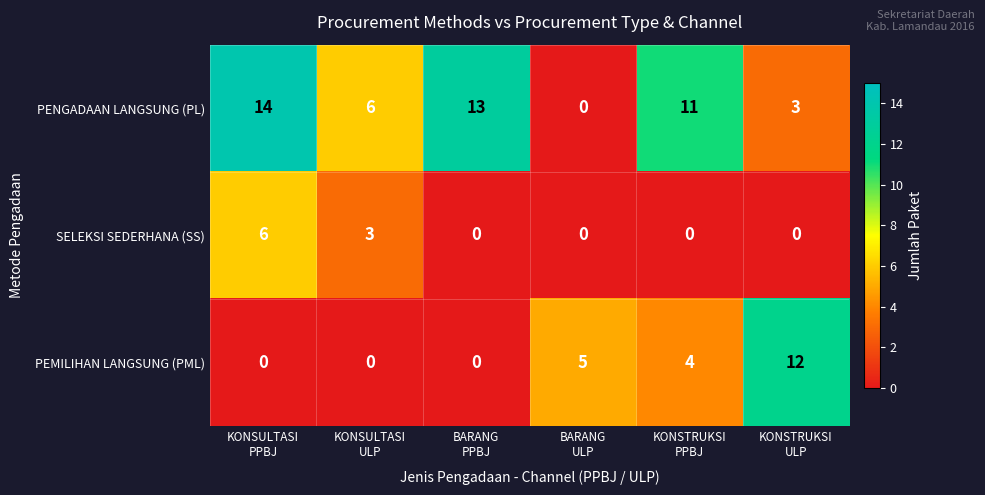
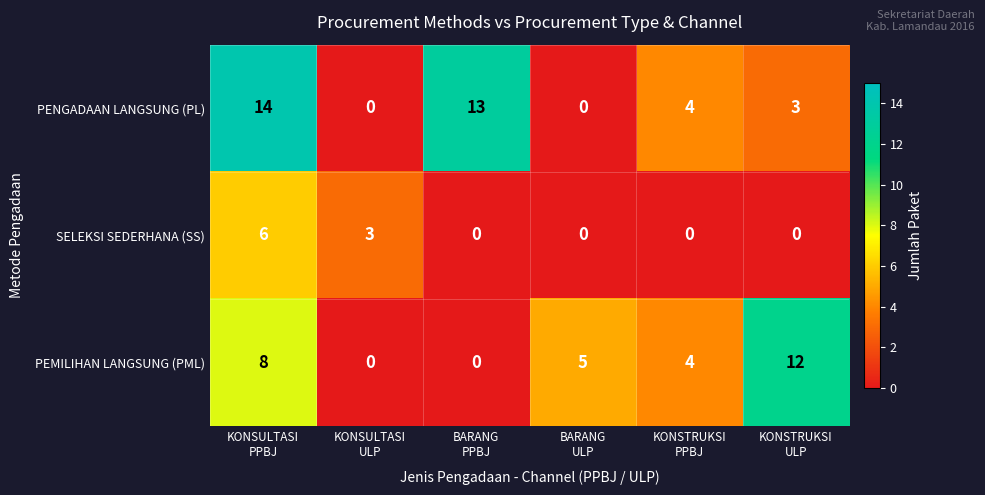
PENGADAAN LANGSUNG (PL), KONSULTASI ULP: 6 -> 0
PENGADAAN LANGSUNG (PL), KONSTRUKSI PPBJ: 11 -> 4
PEMILIHAN LANGSUNG (PML), KONSULTASI PPBJ: 0 -> 8
